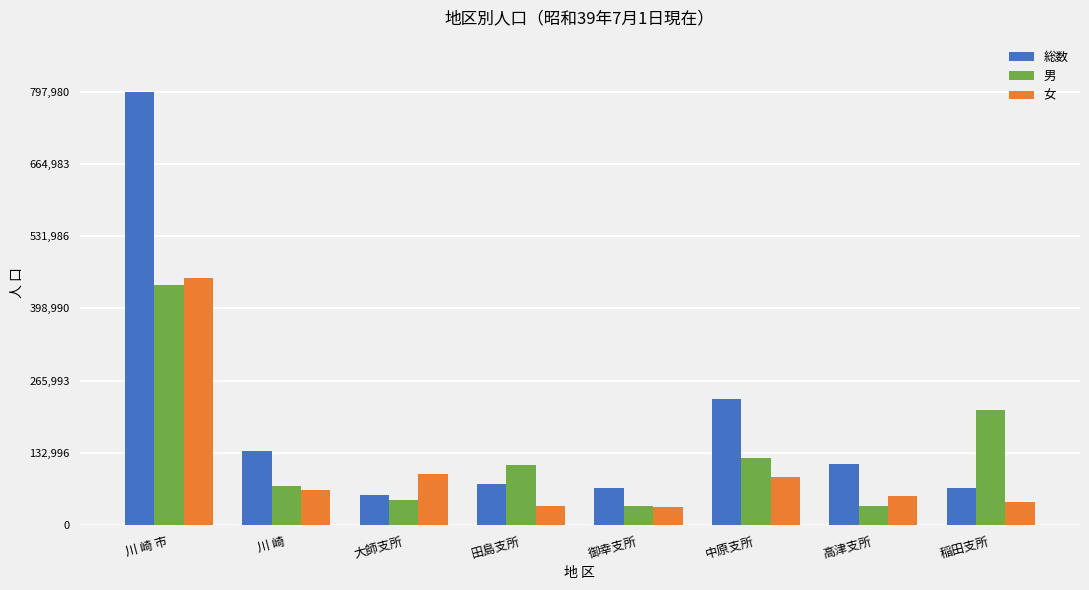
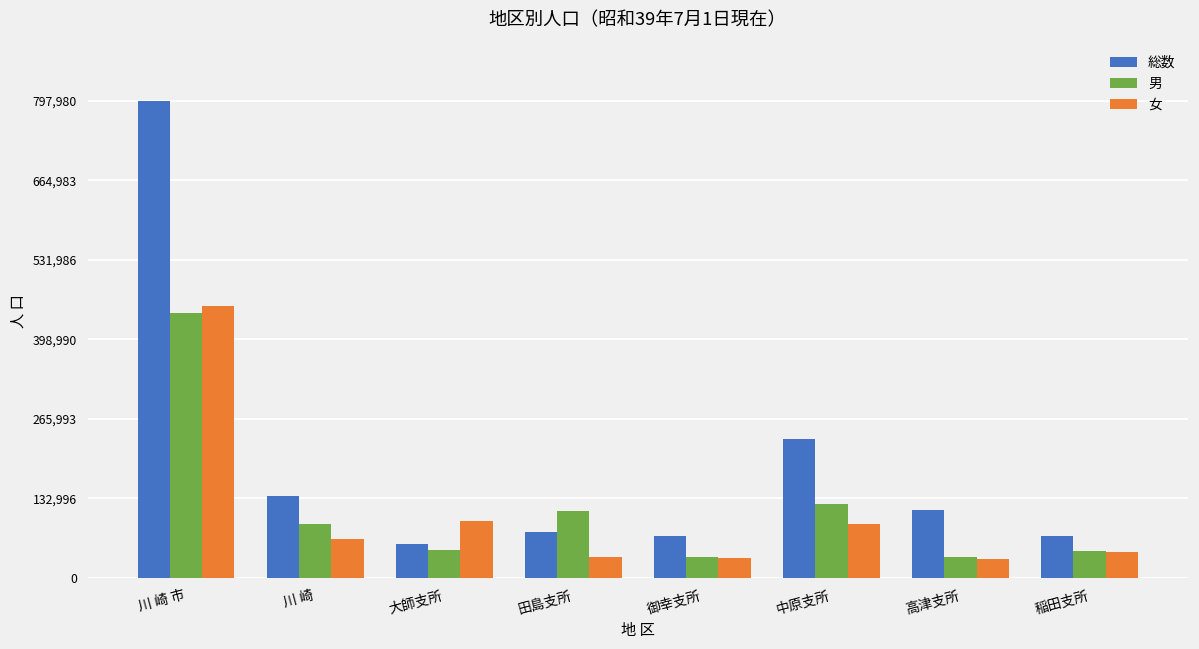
男, 川 崎: 70,000 -> 90,000
女, 高津支所: 50,000 -> 30,000
男, 稲田支所: 210,000 -> 40,000
